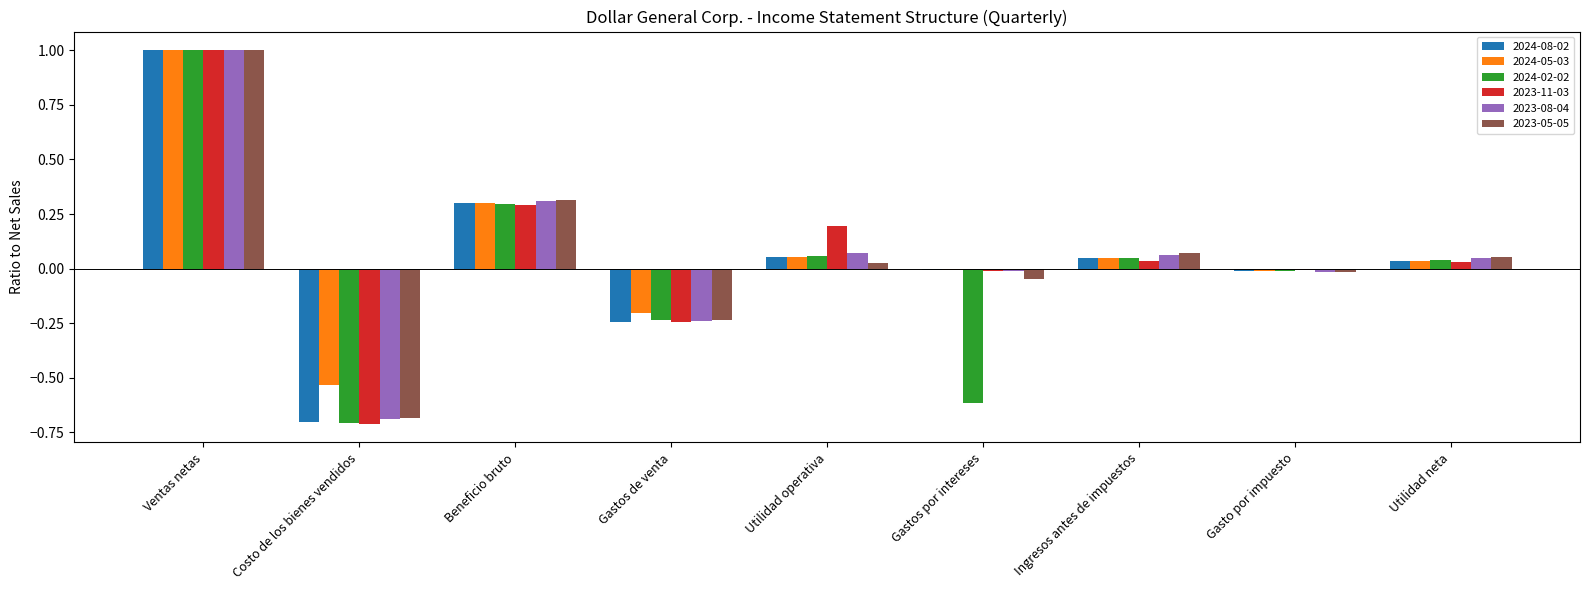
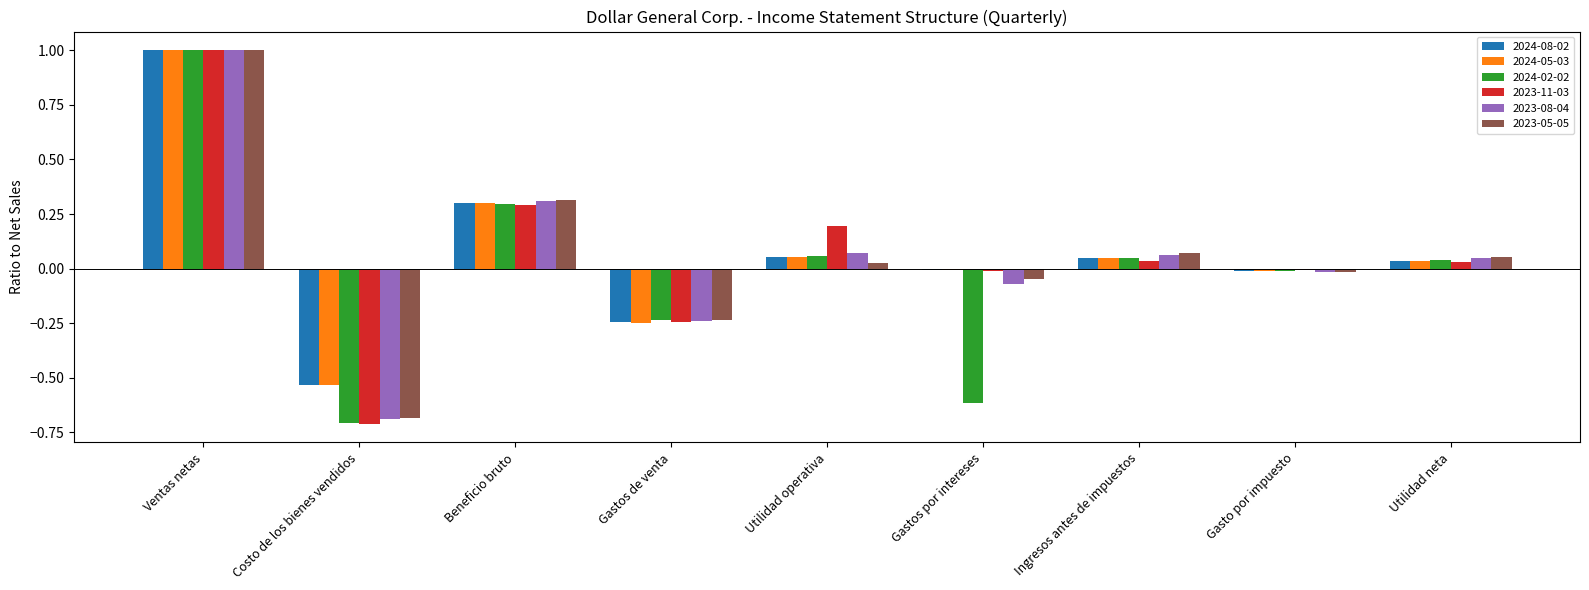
2024-08-02, Costo de los bienes vendidos: -0.70 -> -0.53
2024-05-03, Gastos de venta: -0.20 -> -0.25
2023-08-04, Gastos por intereses: -0.01 -> -0.07
